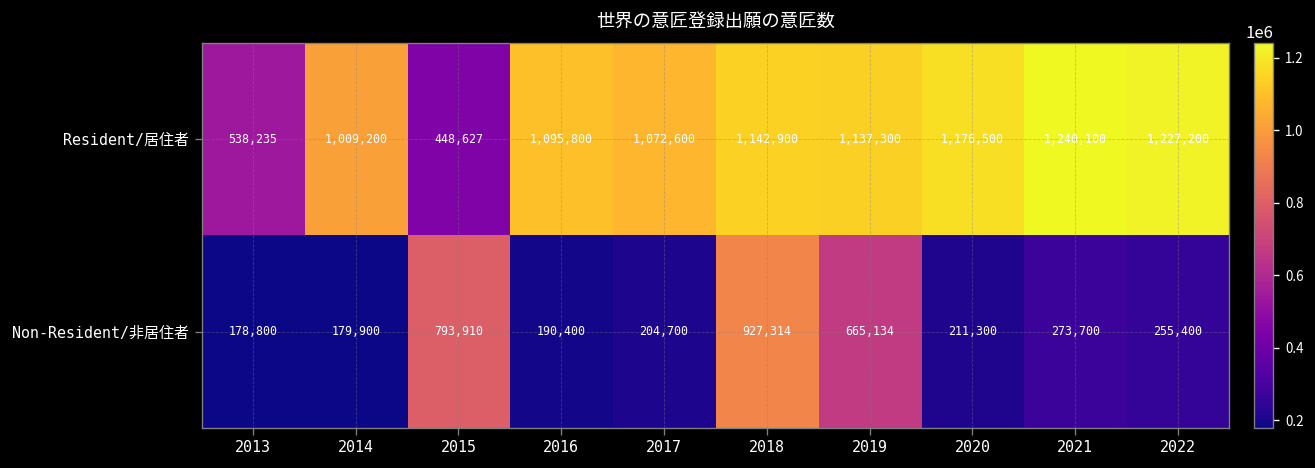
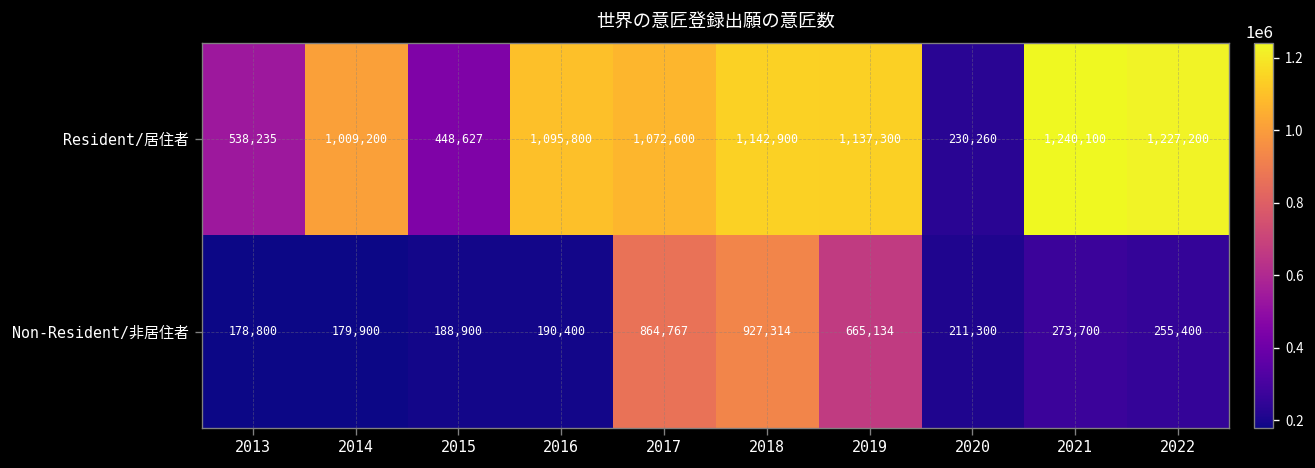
Resident/居住者, 2020: 1,176,500 -> 230,260
Non-Resident/非居住者, 2015: 793,910 -> 188,900
Non-Resident/非居住者, 2017: 204,700 -> 864,767
